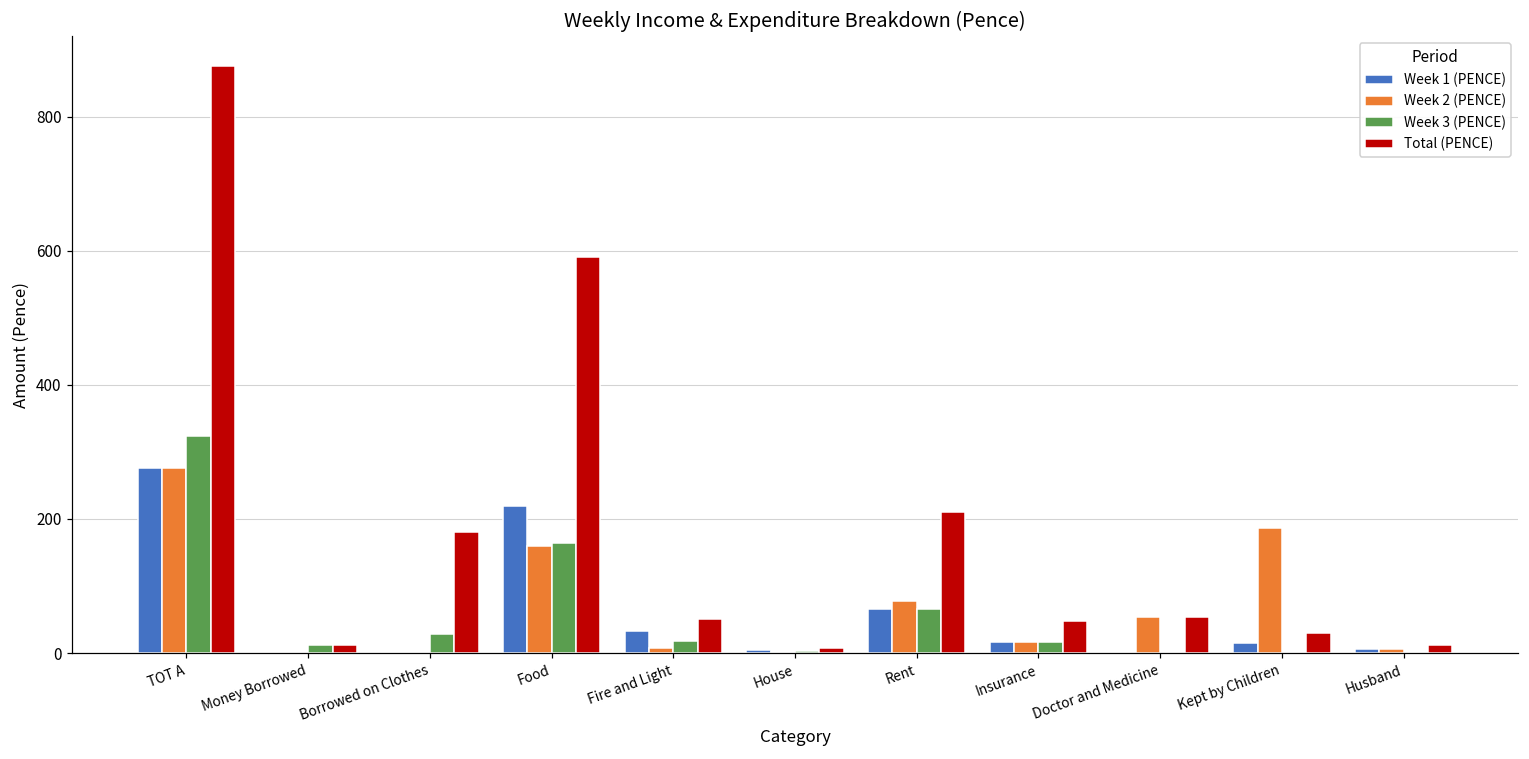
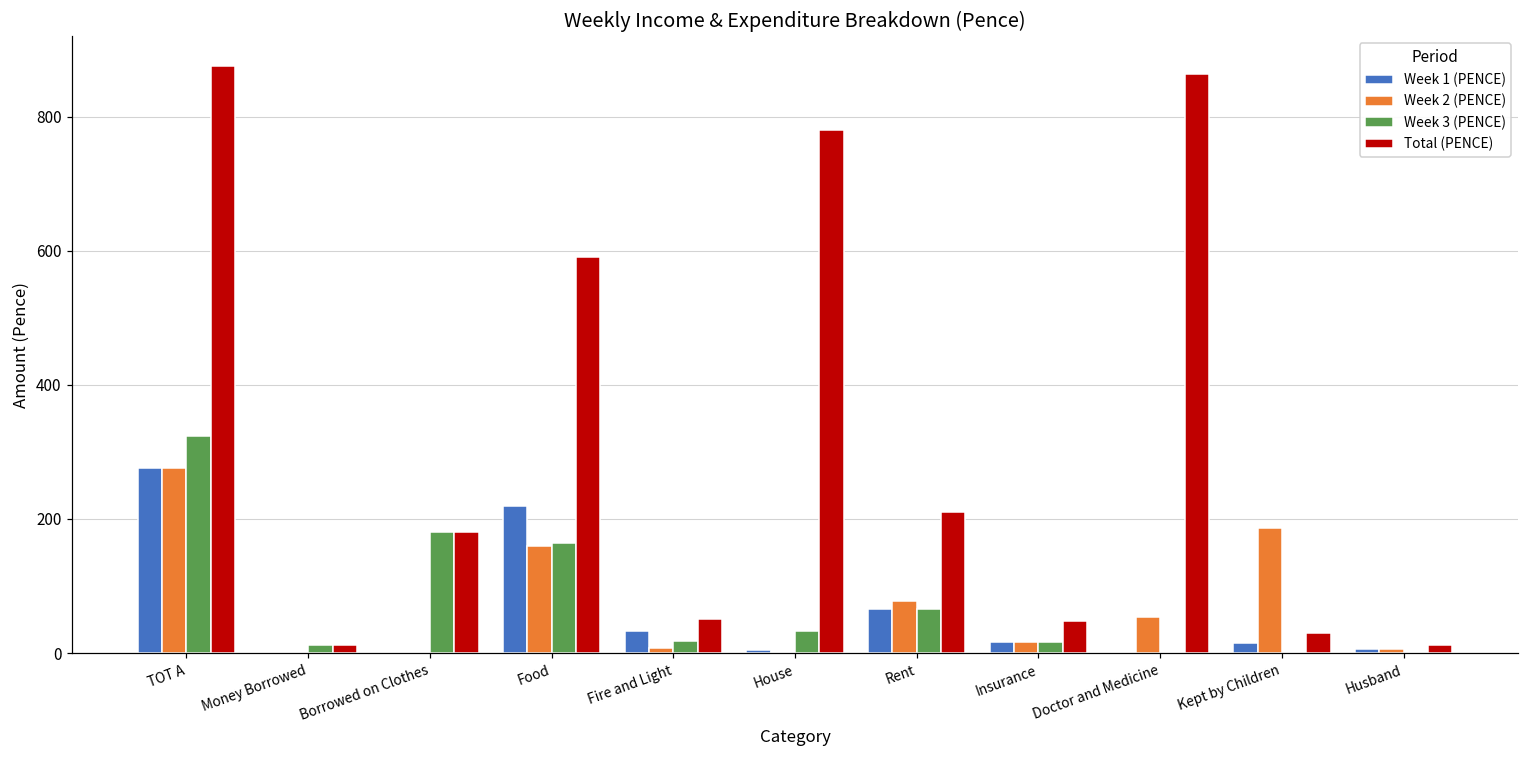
Week 3 (PENCE), Borrowed on Clothes: 30 -> 180
Week 3 (PENCE), House: 0 -> 30
Total (PENCE), House: 10 -> 780
Total (PENCE), Doctor and Medicine: 50 -> 860
